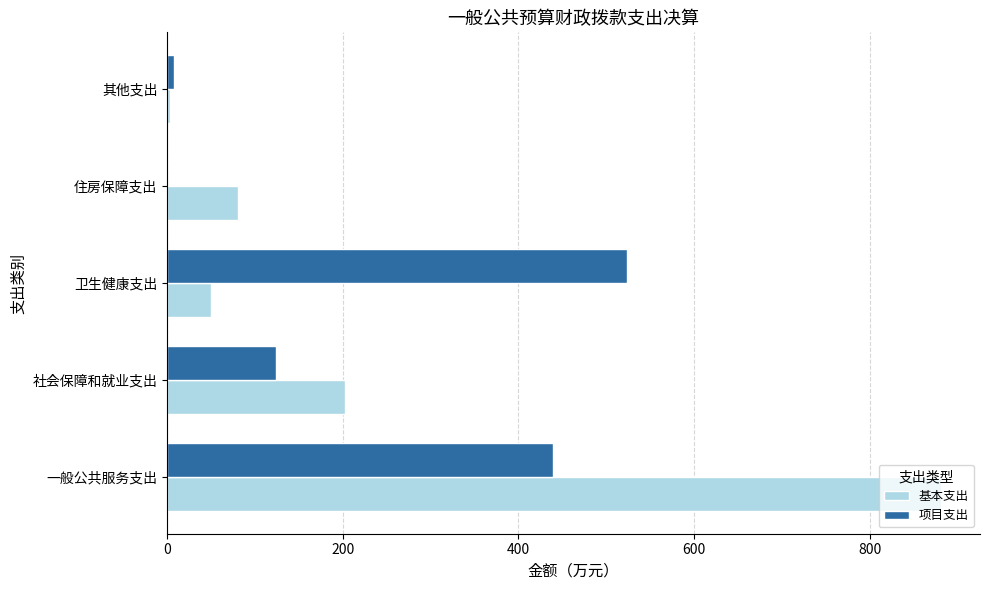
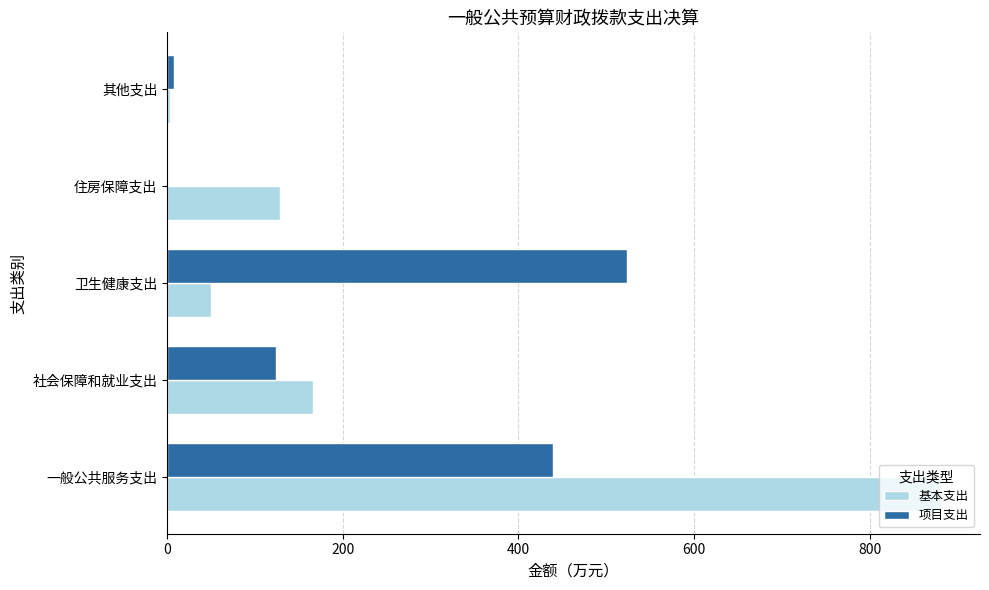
基本支出, 住房保障支出: 80 -> 130
基本支出, 社会保障和就业支出: 200 -> 170
